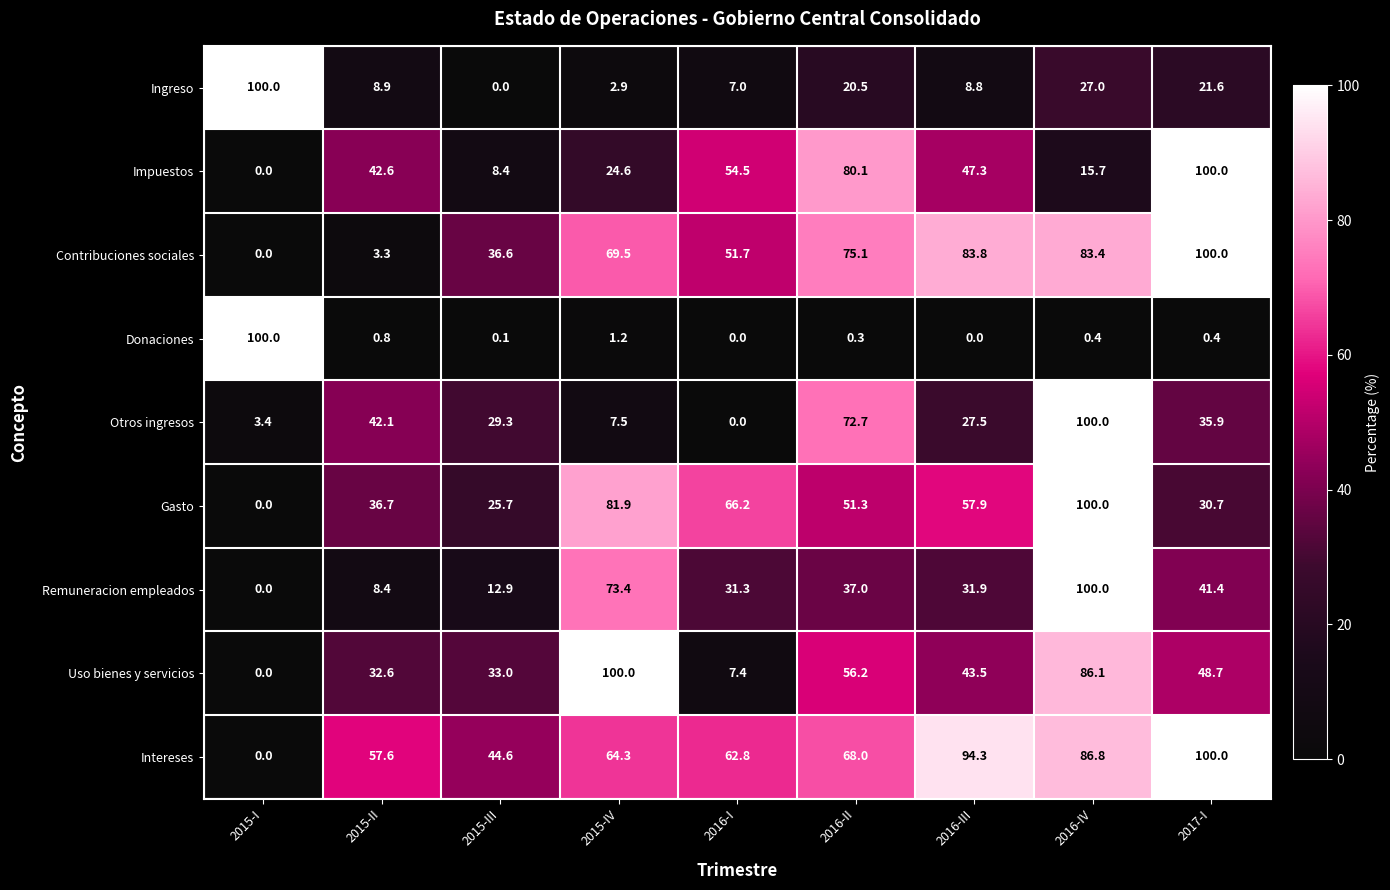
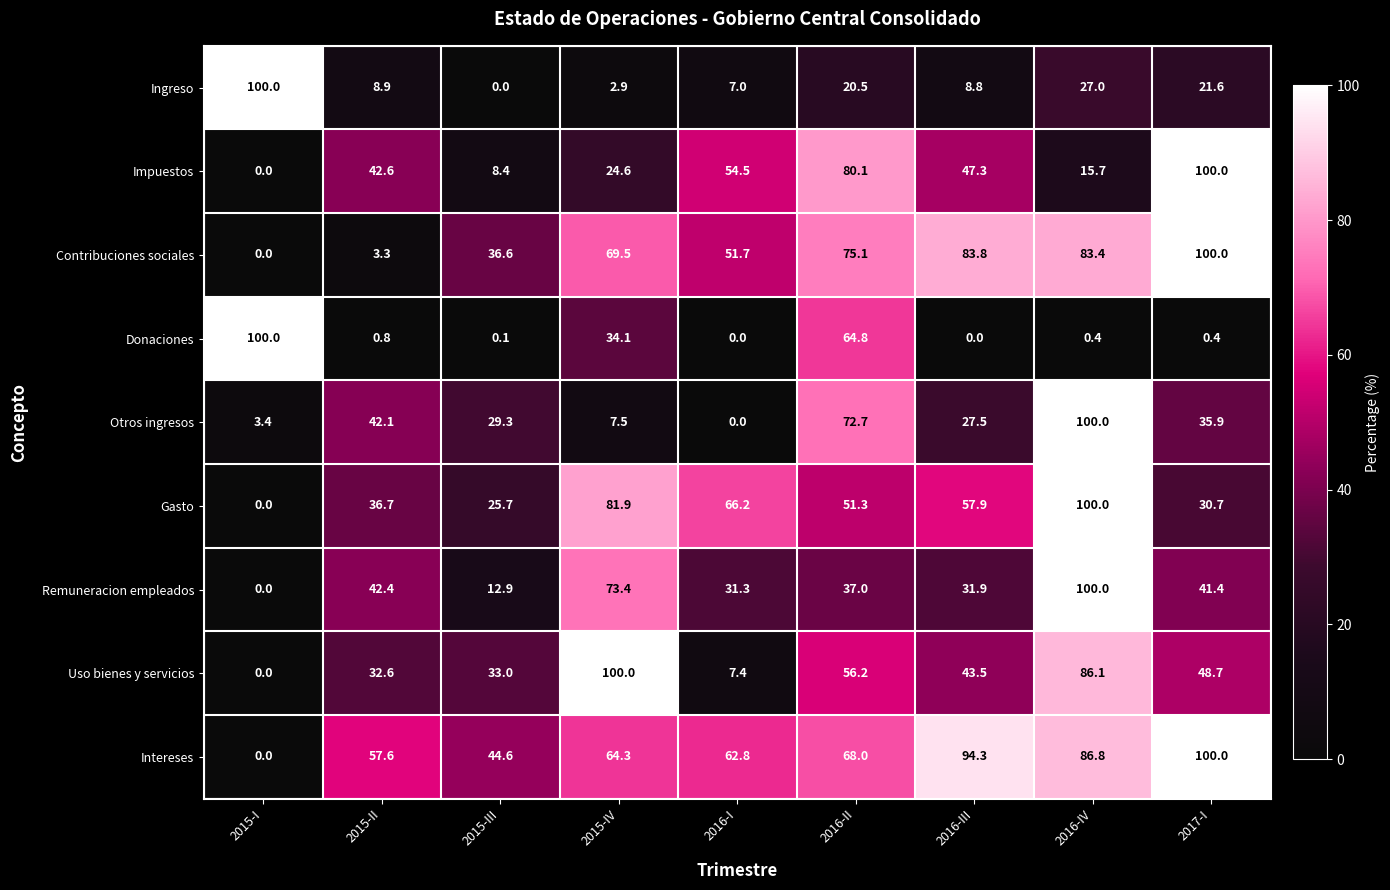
Donaciones, 2015-IV: 1.2 -> 34.1
Donaciones, 2016-II: 0.3 -> 64.8
Remuneracion empleados, 2015-II: 8.4 -> 42.4
